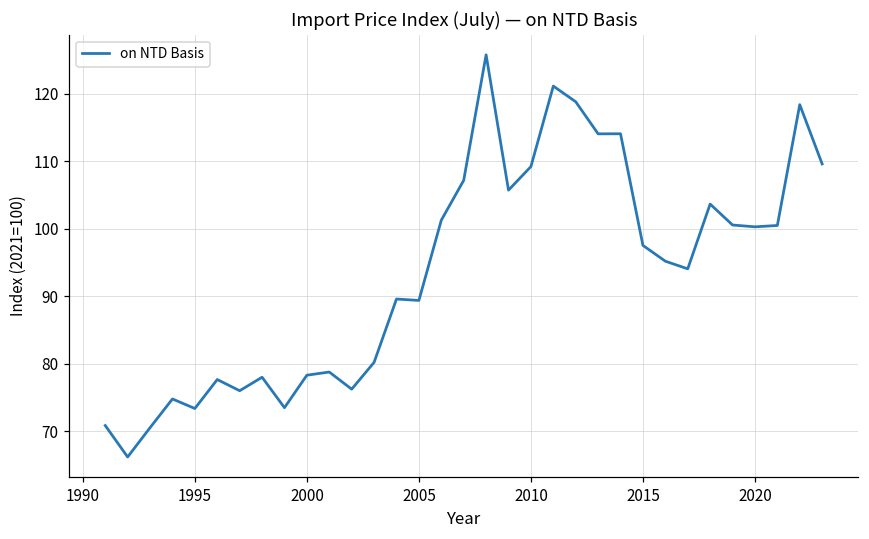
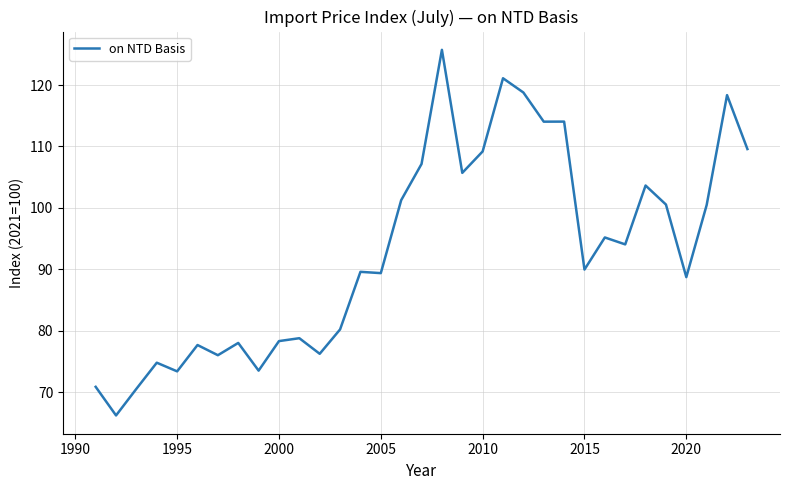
2015: 98 -> 90
2020: 100 -> 89
